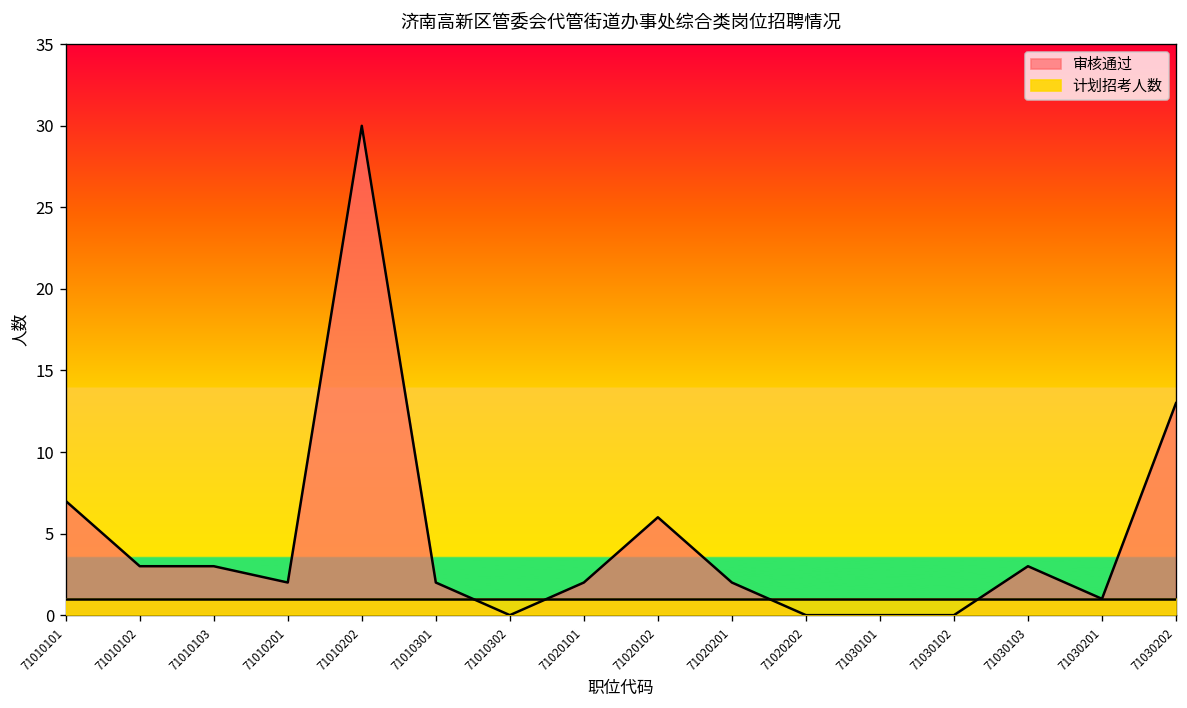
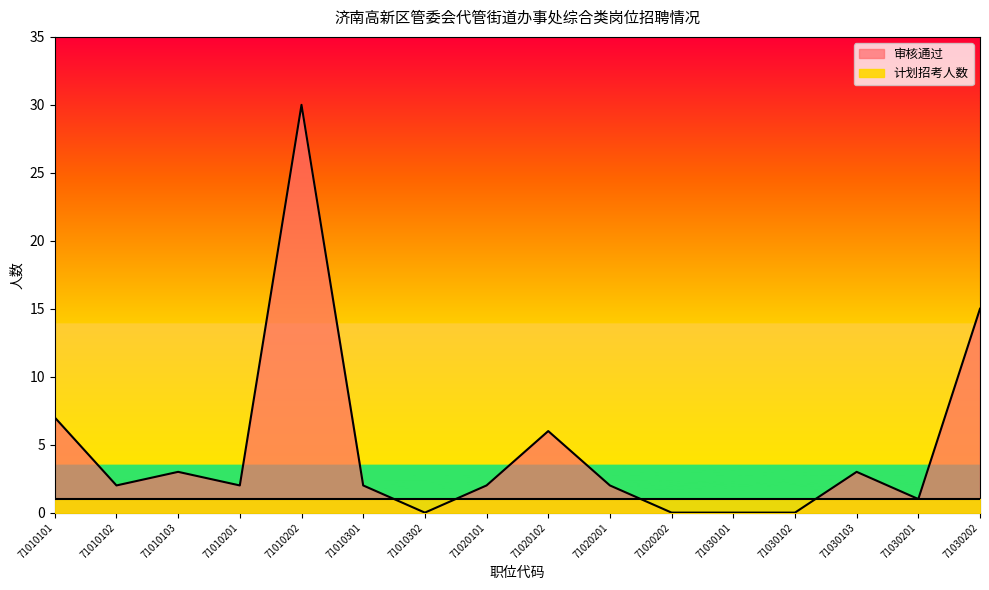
审核通过, 71010102: 3 -> 2
审核通过, 71030202: 13 -> 15
